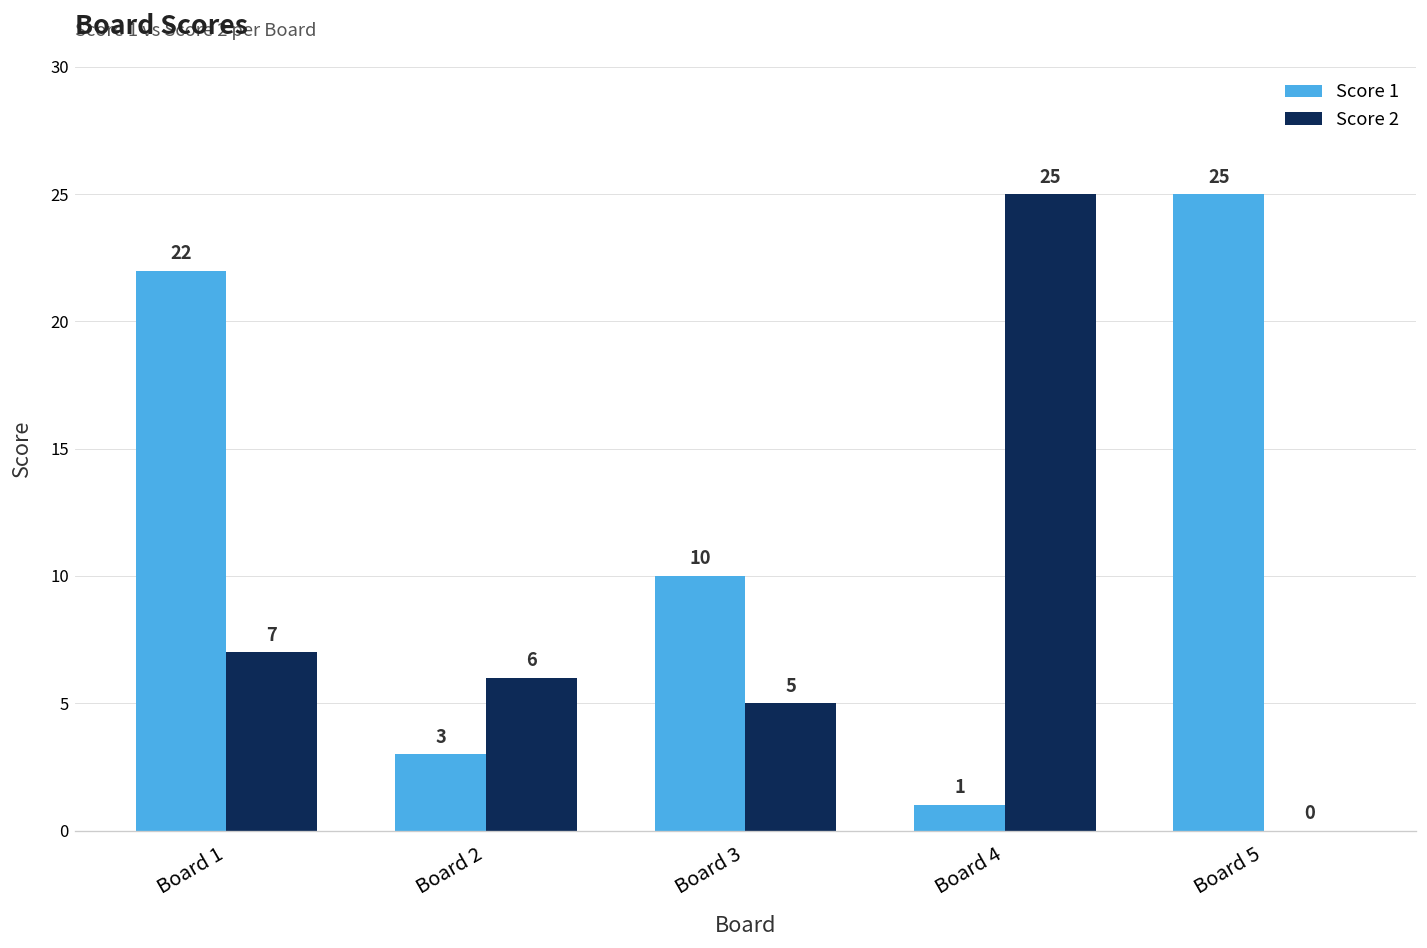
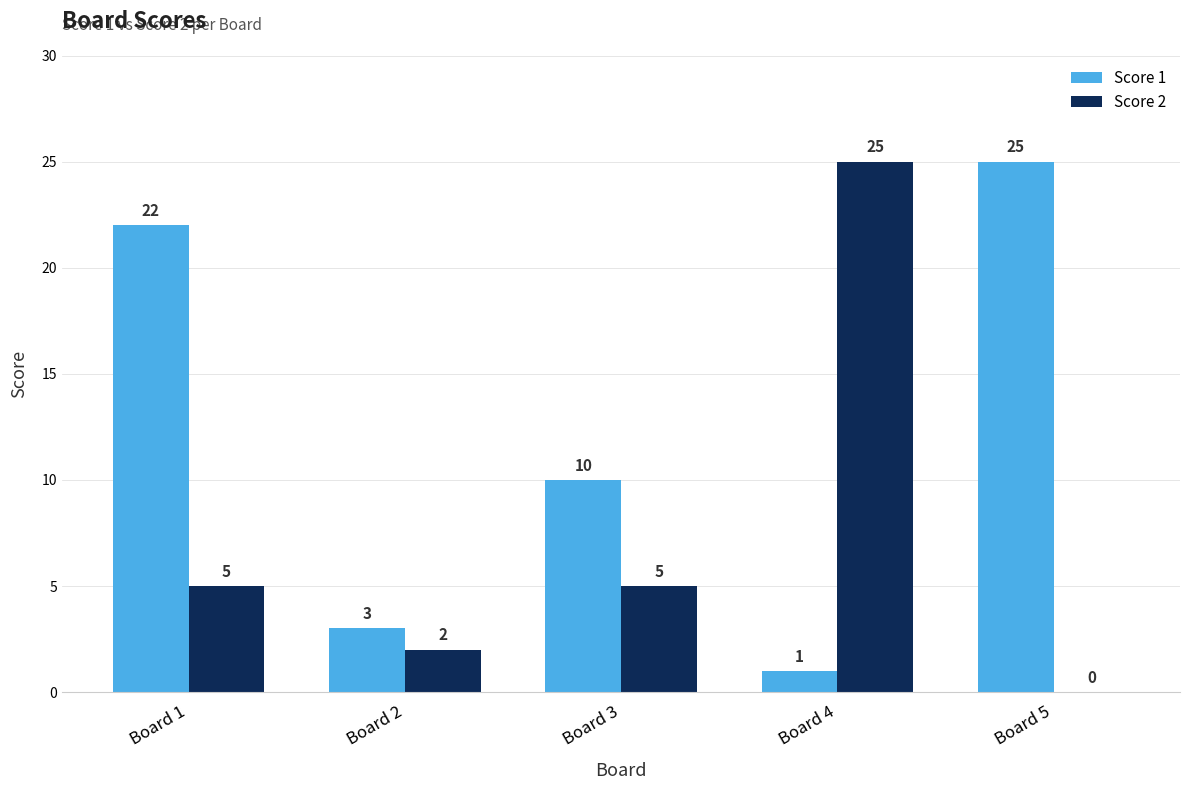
Score 2, Board 1: 7 -> 5
Score 2, Board 2: 6 -> 2
